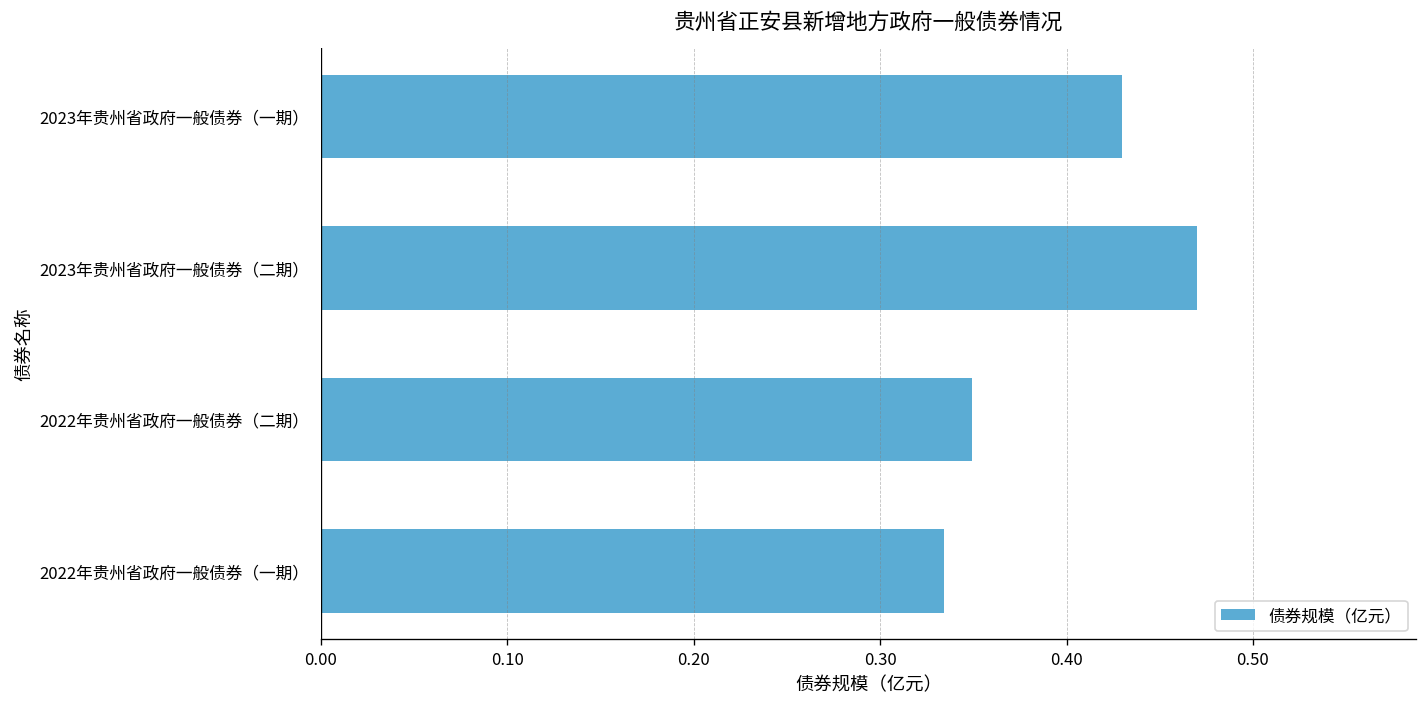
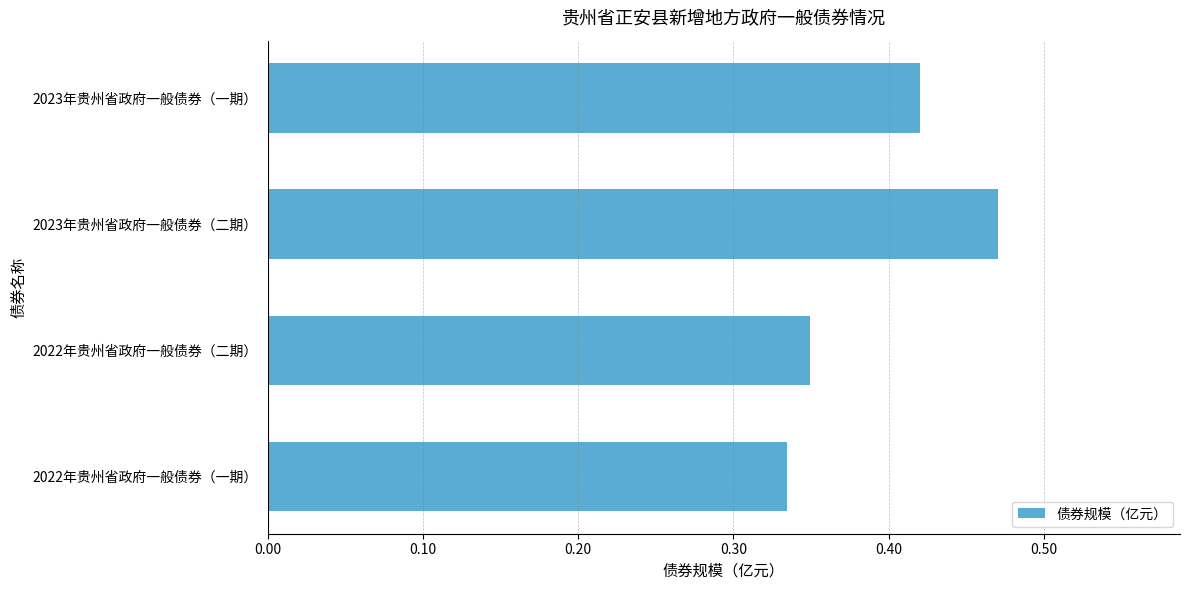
2023年贵州省政府一般债券（一期）: 0.43 -> 0.42
